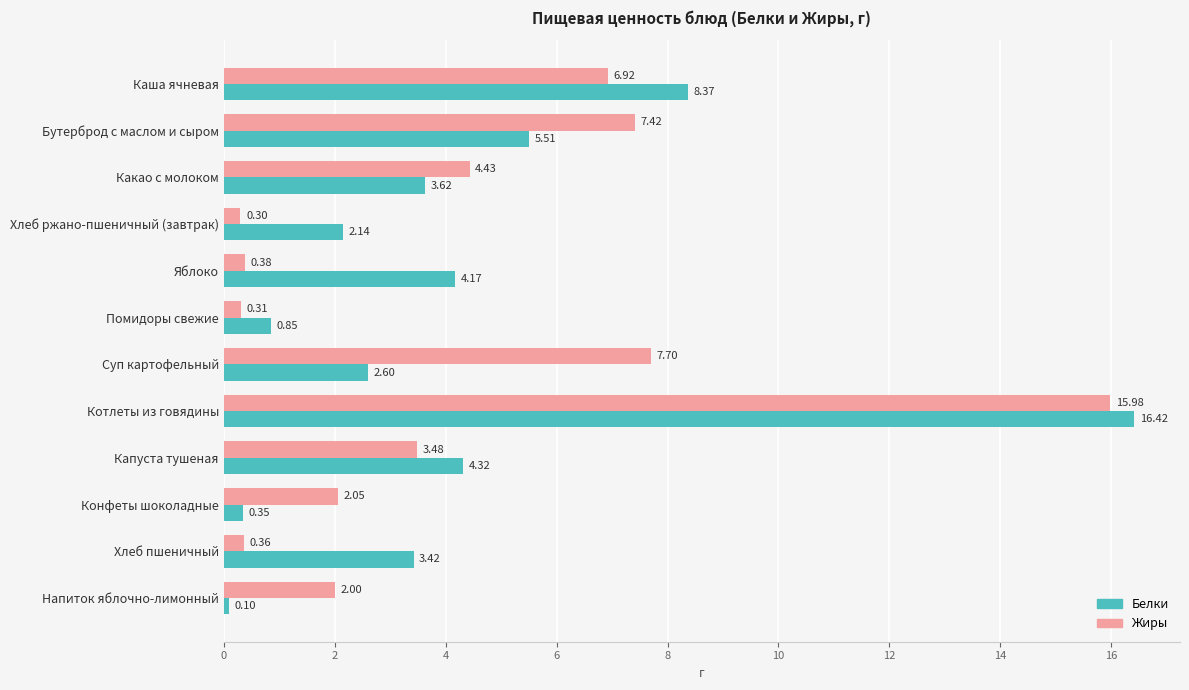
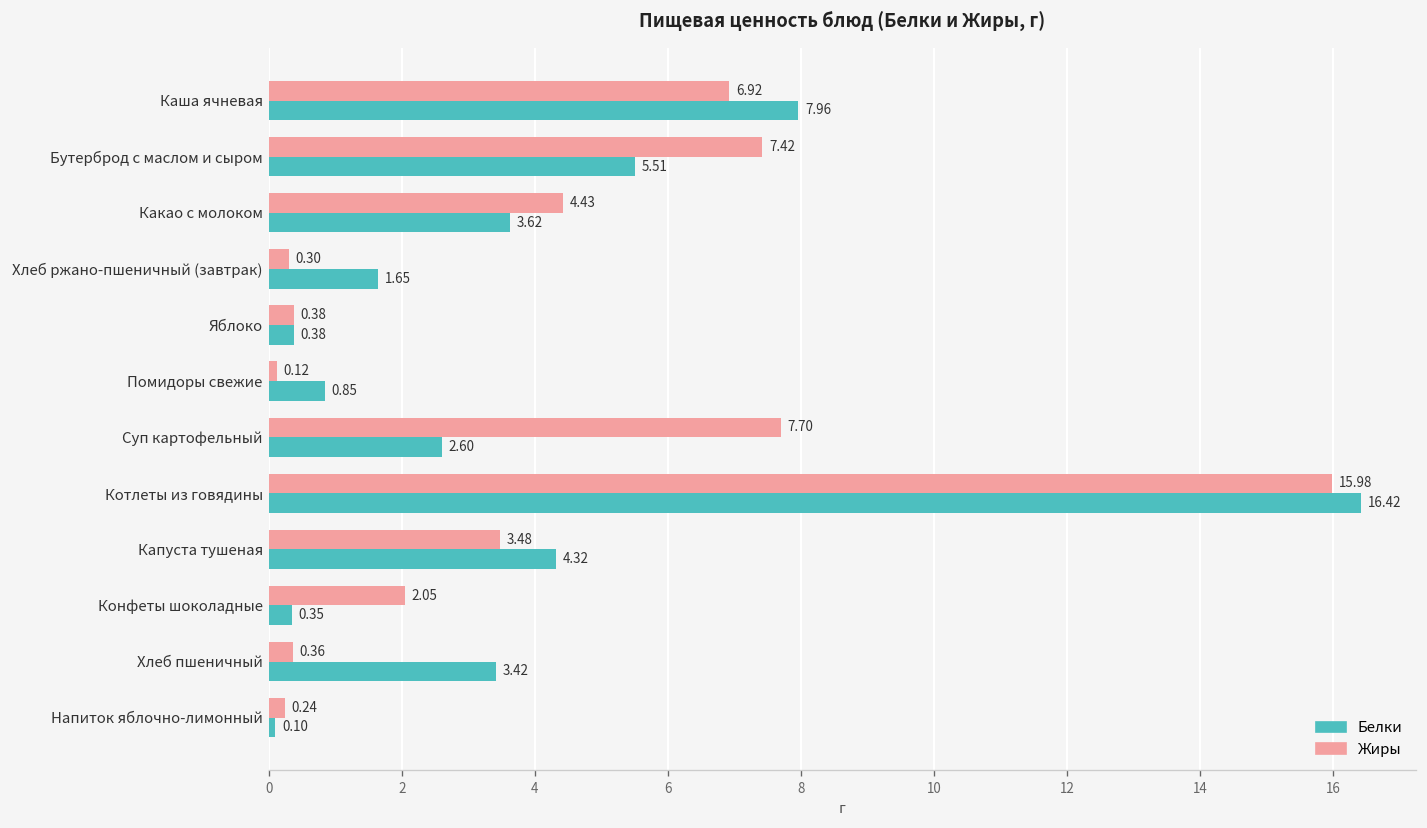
Белки, Каша ячневая: 8.37 -> 7.96
Белки, Хлеб ржано-пшеничный (завтрак): 2.14 -> 1.65
Белки, Яблоко: 4.17 -> 0.38
Жиры, Помидоры свежие: 0.31 -> 0.12
Жиры, Напиток яблочно-лимонный: 2.00 -> 0.24
